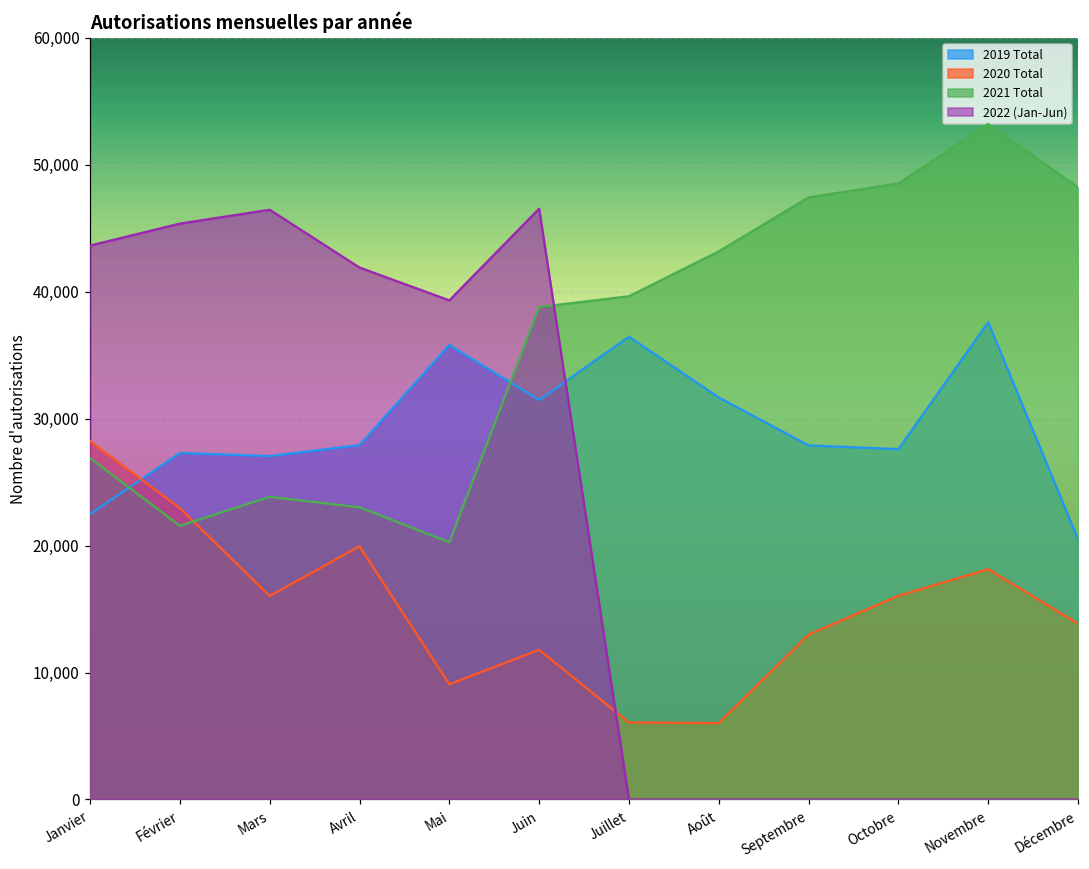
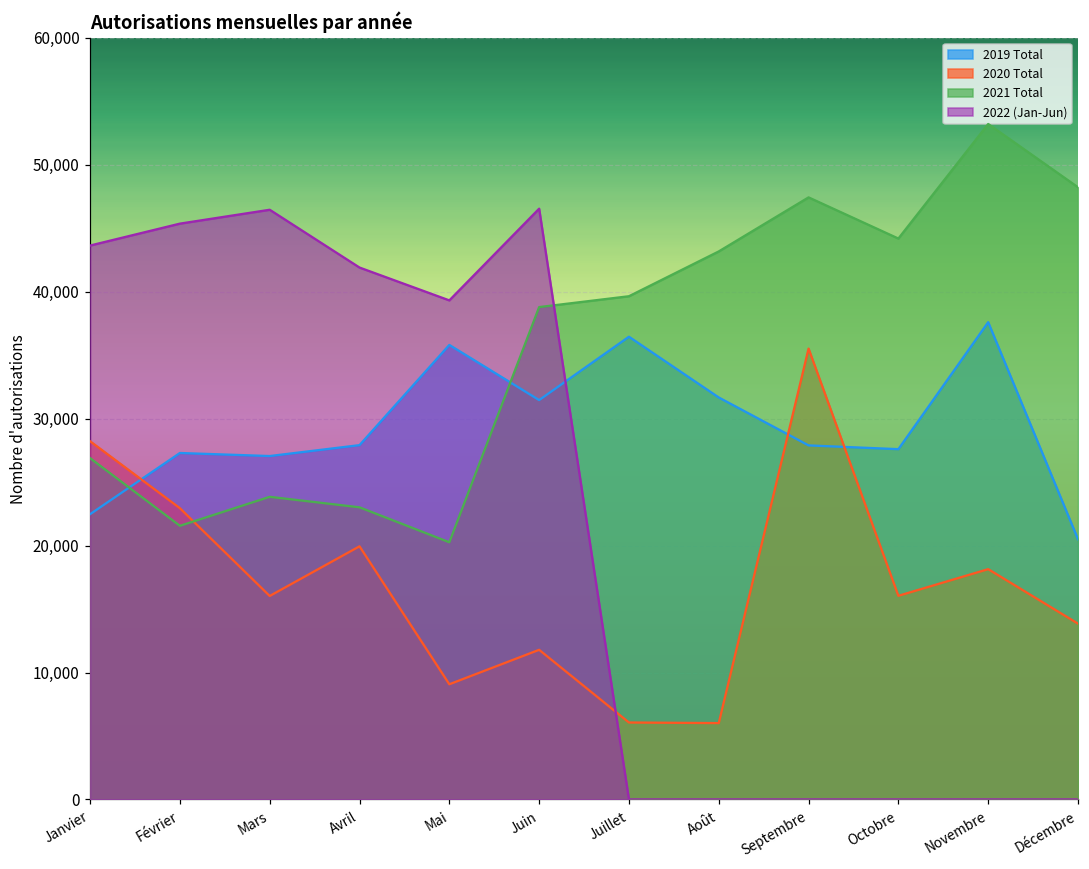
2020 Total, Septembre: 13,000 -> 35,500
2021 Total, Octobre: 48,500 -> 44,200
